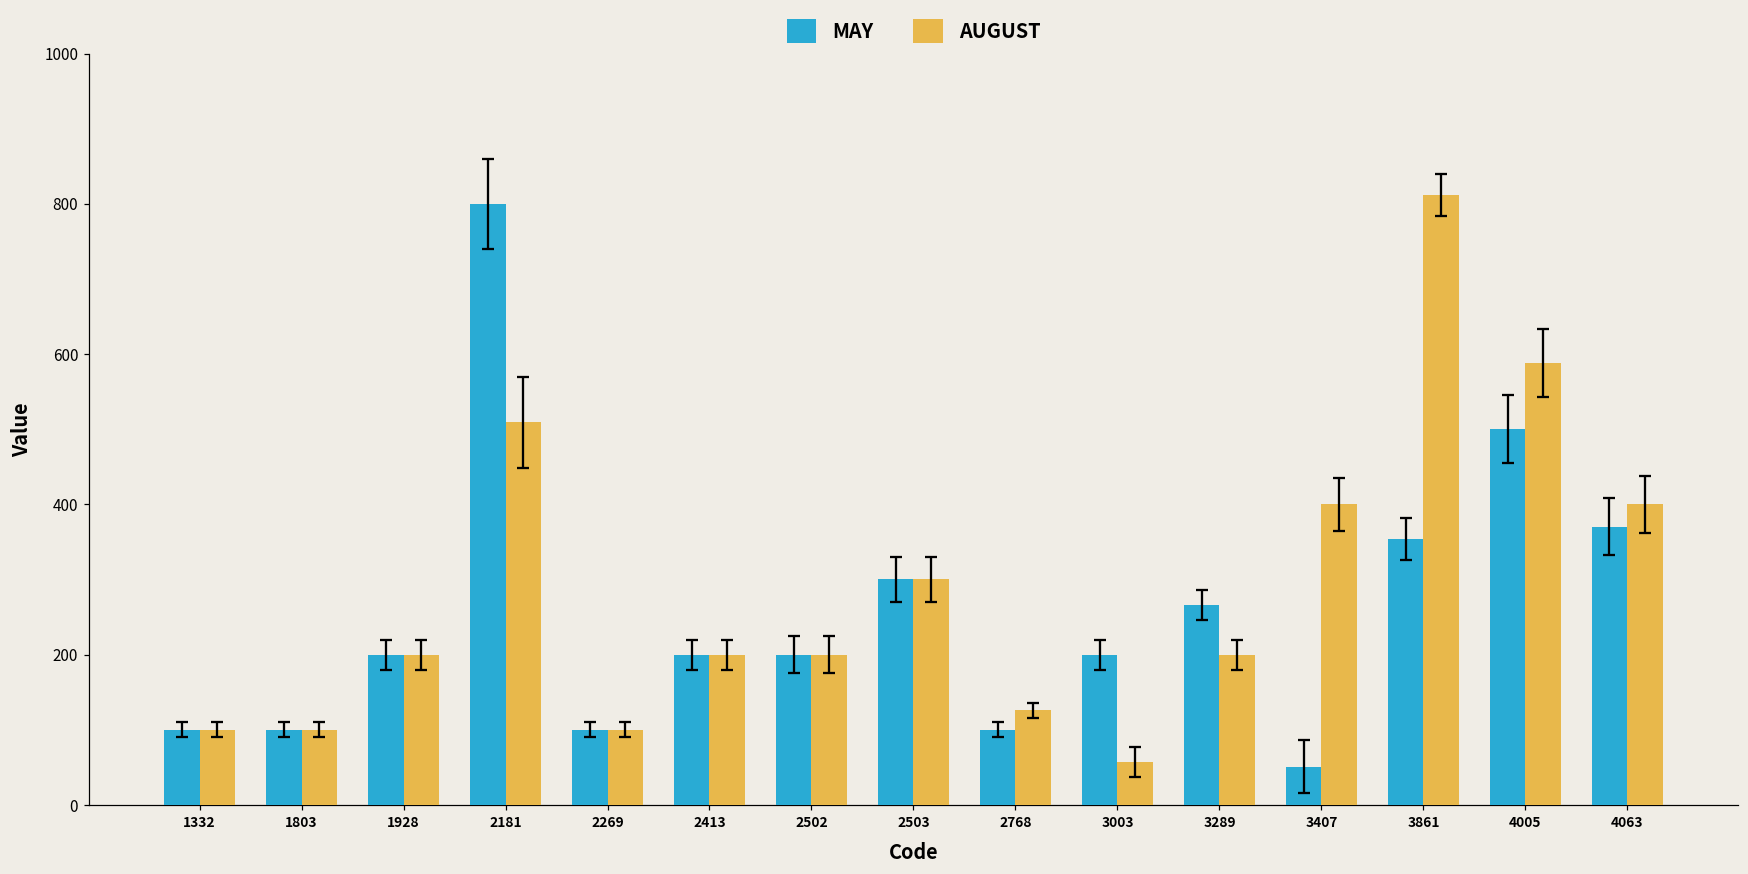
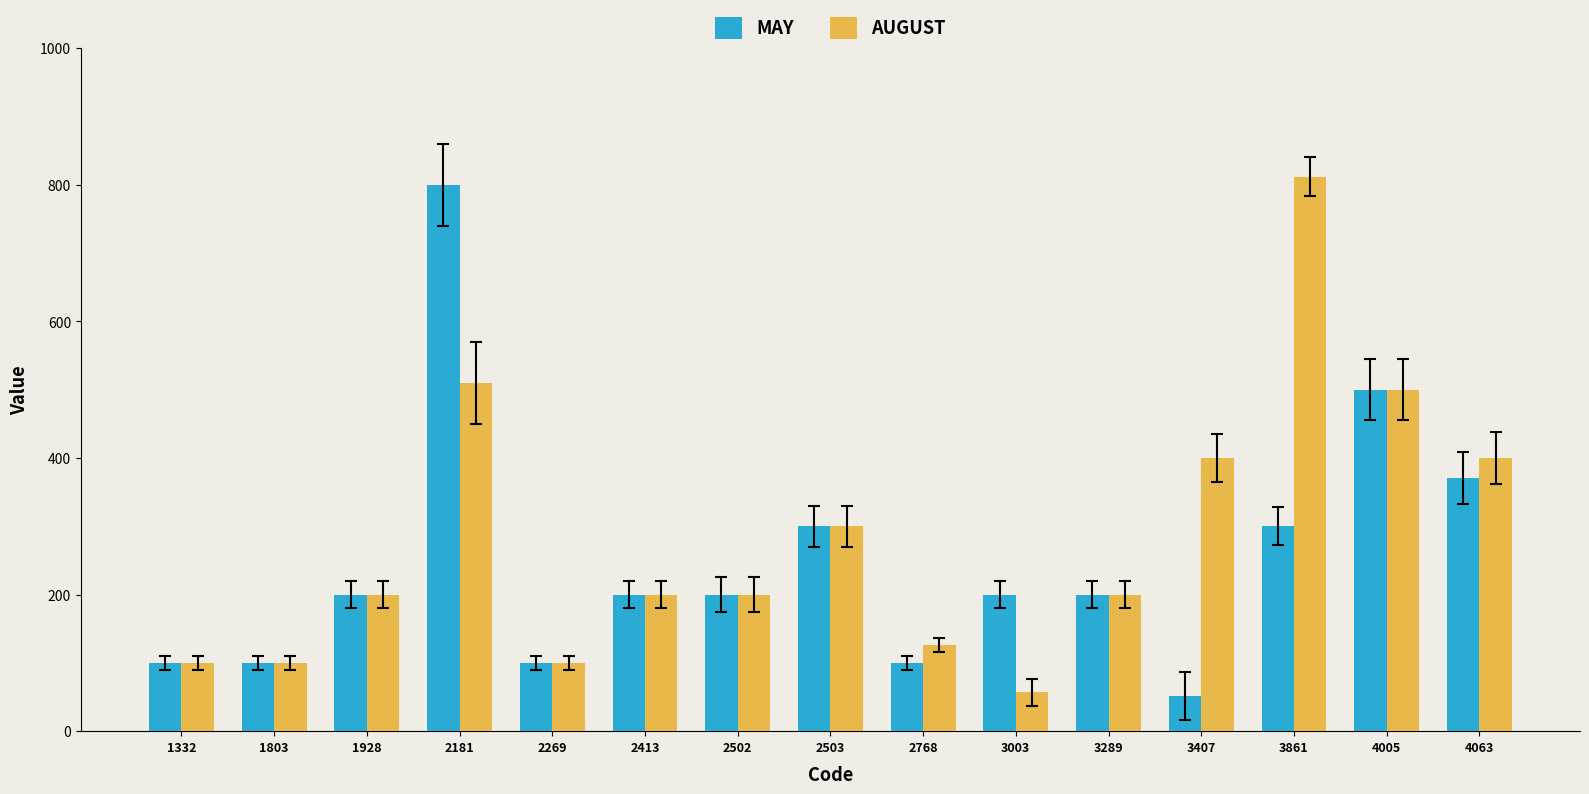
MAY, 3289: 270 -> 200
MAY, 3861: 350 -> 300
AUGUST, 4005: 590 -> 500
